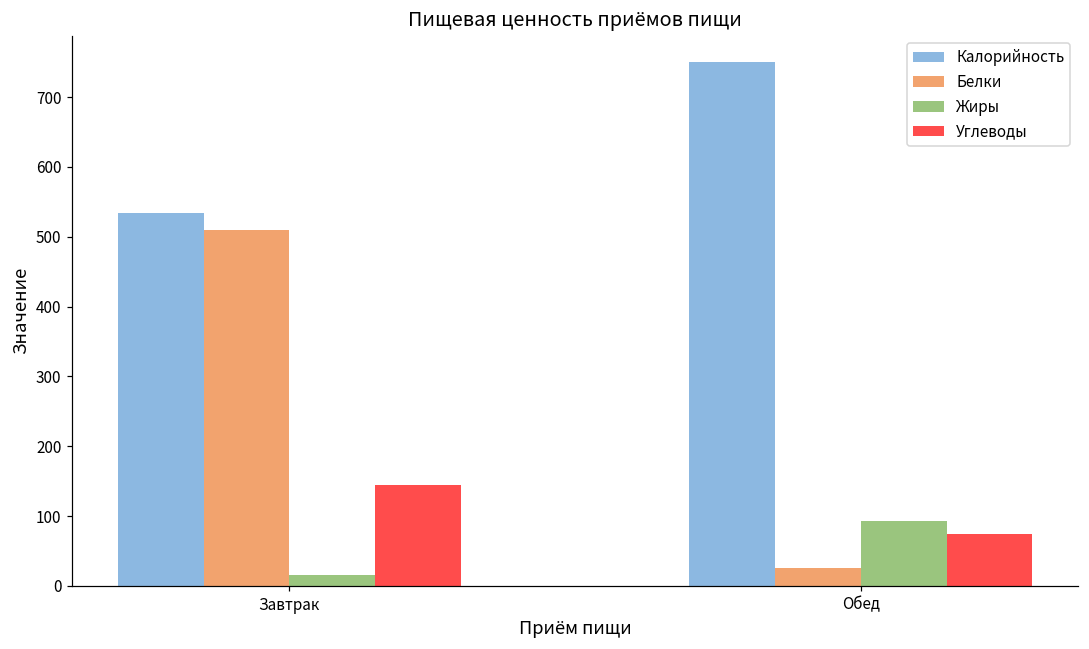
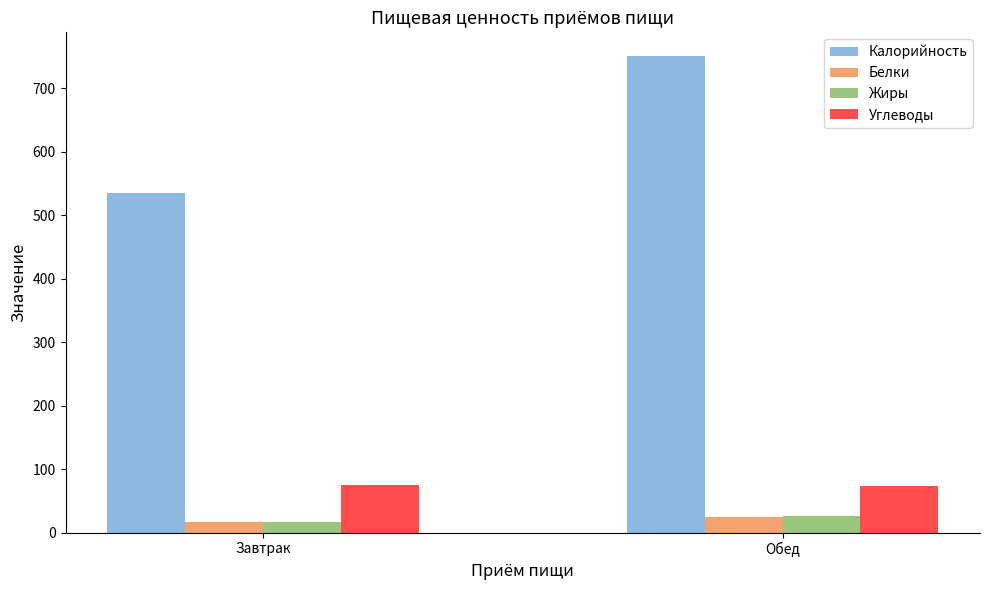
Белки, Завтрак: 510 -> 20
Углеводы, Завтрак: 140 -> 70
Жиры, Обед: 90 -> 30
